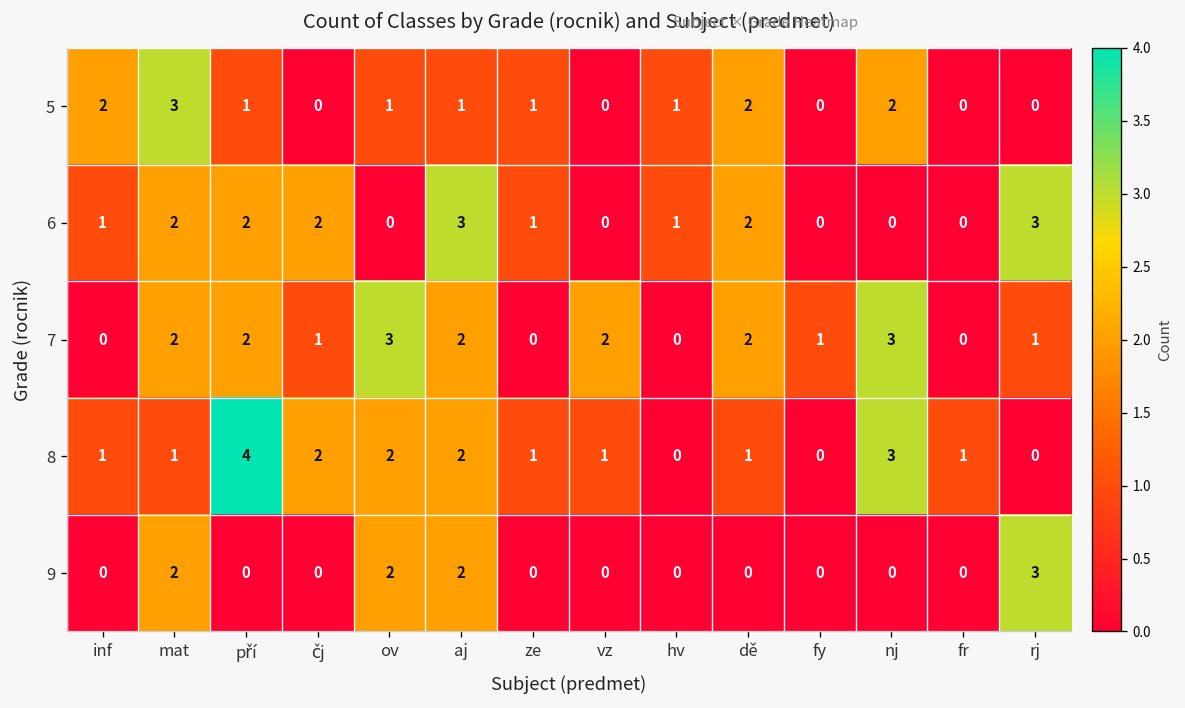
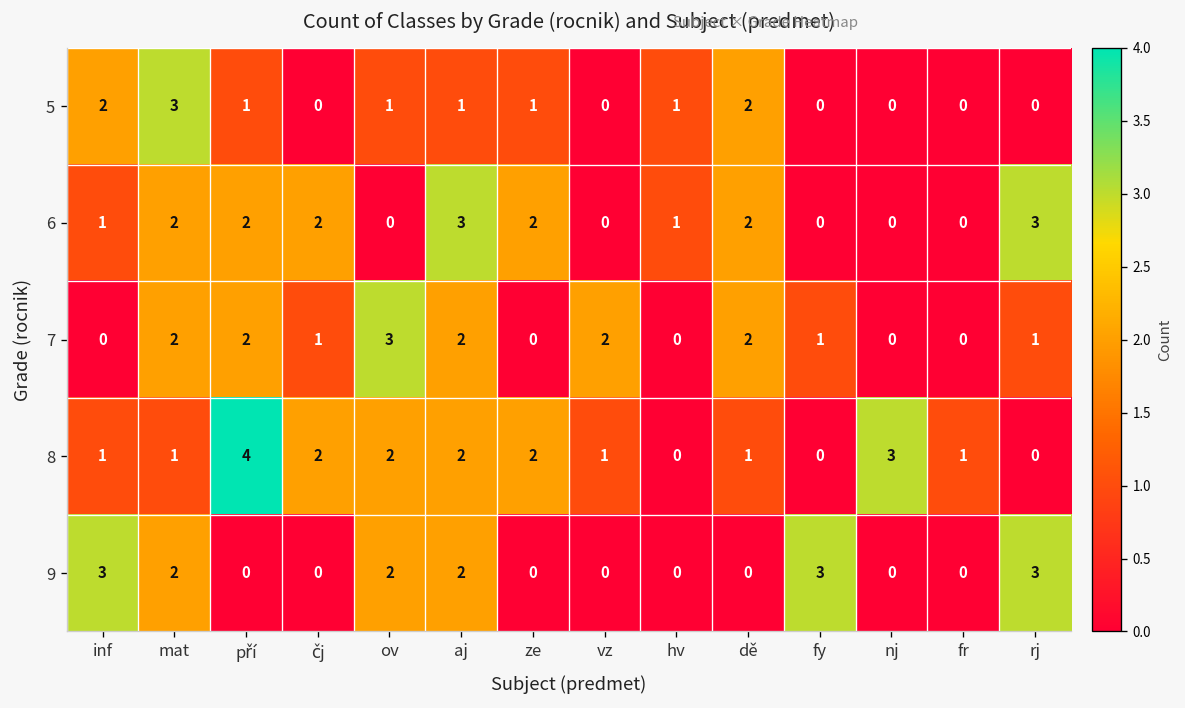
5, nj: 2 -> 0
6, ze: 1 -> 2
7, nj: 3 -> 0
8, ze: 1 -> 2
9, inf: 0 -> 3
9, fy: 0 -> 3
